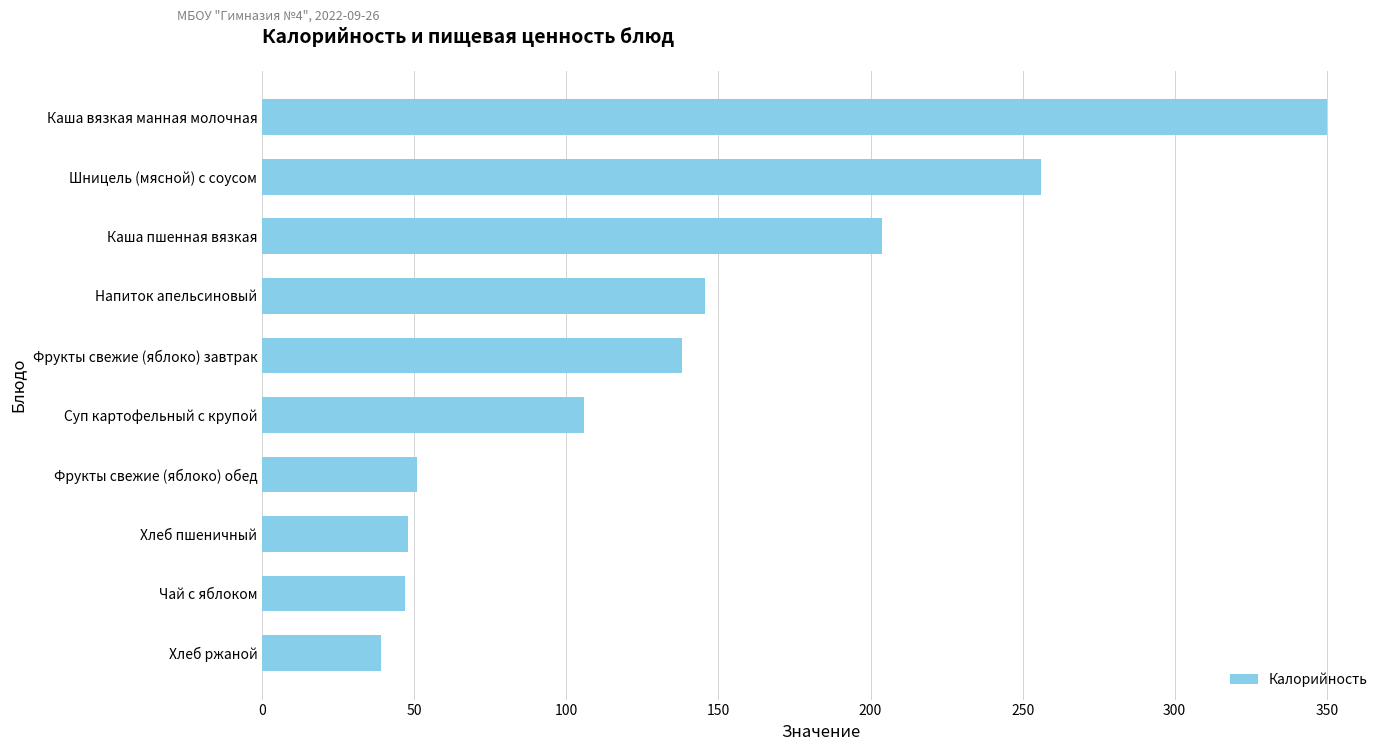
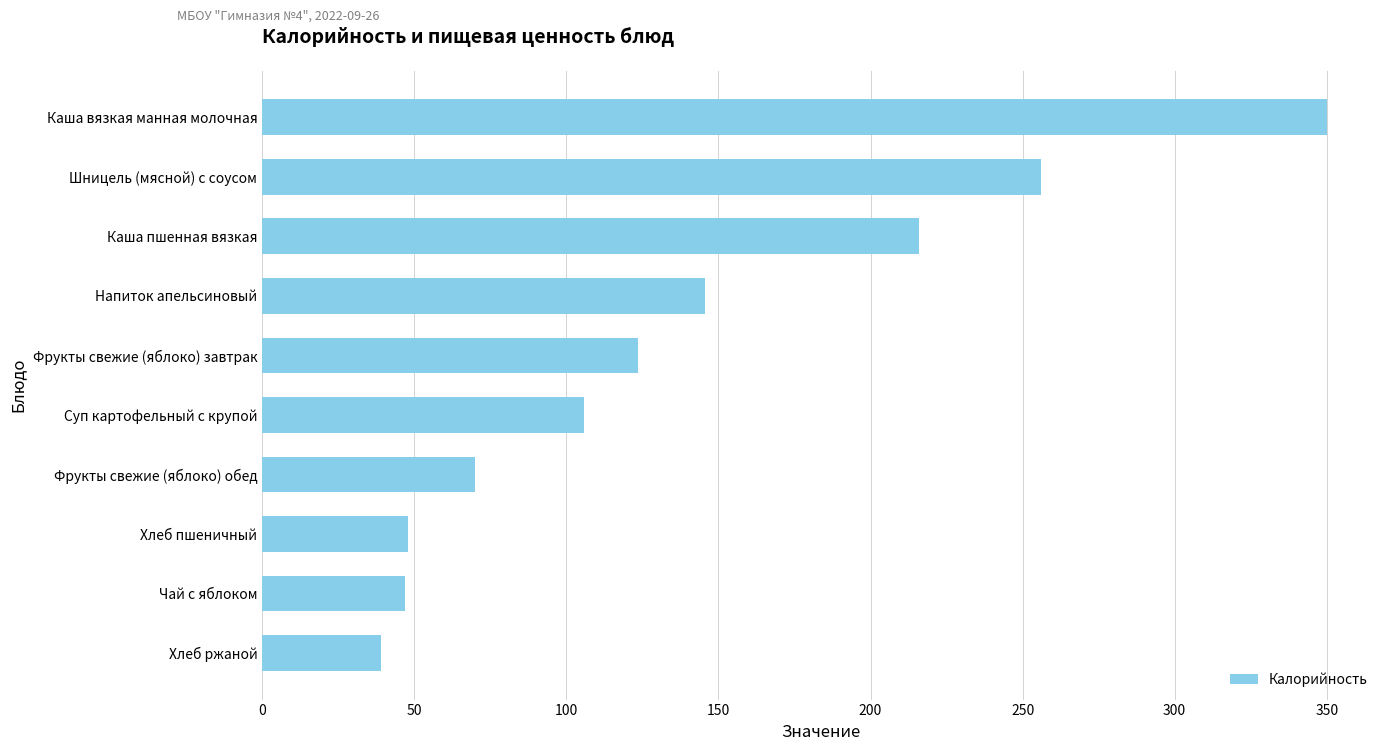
Каша пшенная вязкая: 204 -> 216
Фрукты свежие (яблоко) завтрак: 138 -> 124
Фрукты свежие (яблоко) обед: 51 -> 70
